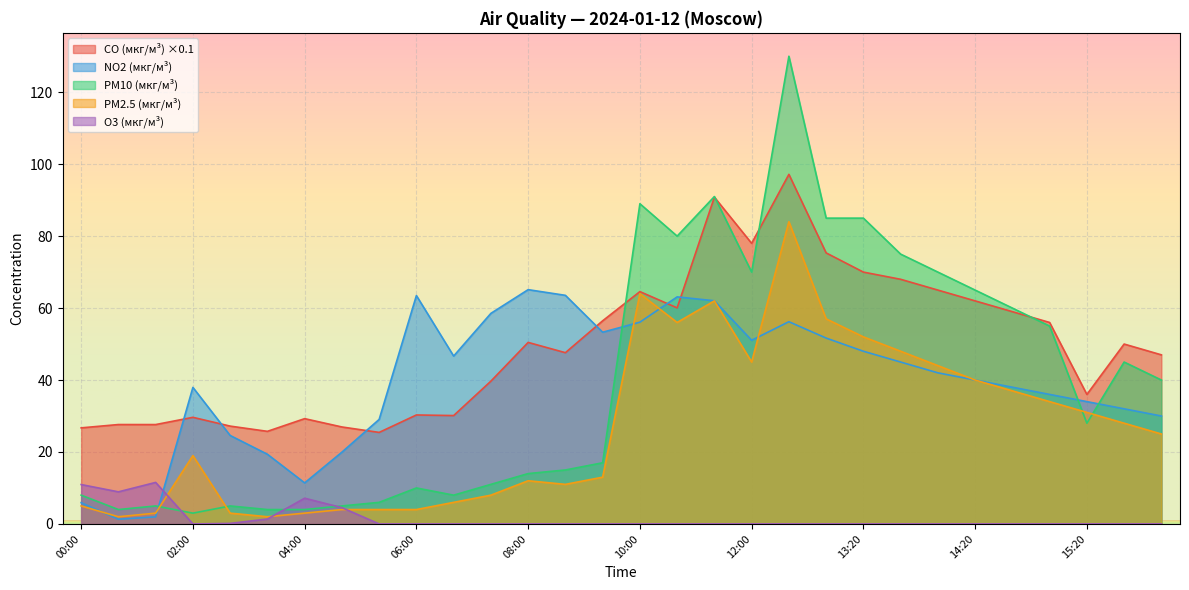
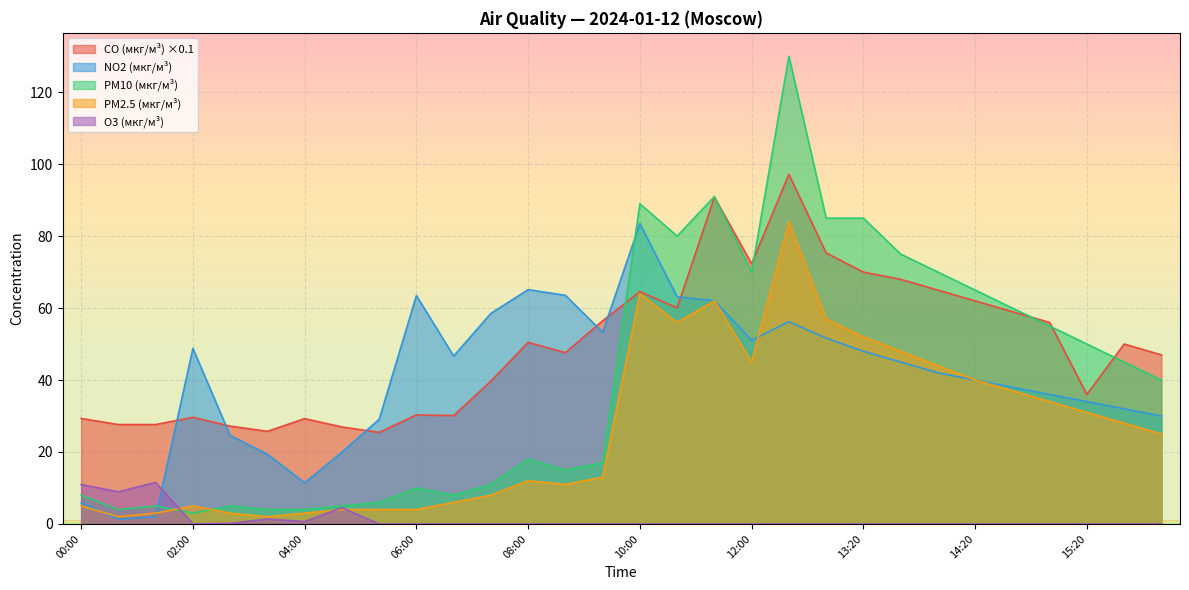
CO (мкг/м³) ×0.1, 00:00: 27 -> 29
NO2 (мкг/м³), 02:00: 38 -> 49
PM2.5 (мкг/м³), 02:00: 19 -> 5
O3 (мкг/м³), 04:00: 7 -> 1
PM10 (мкг/м³), 08:00: 14 -> 18
NO2 (мкг/м³), 10:00: 56 -> 83
CO (мкг/м³) ×0.1, 12:00: 78 -> 72
PM10 (мкг/м³), 15:20: 28 -> 50
